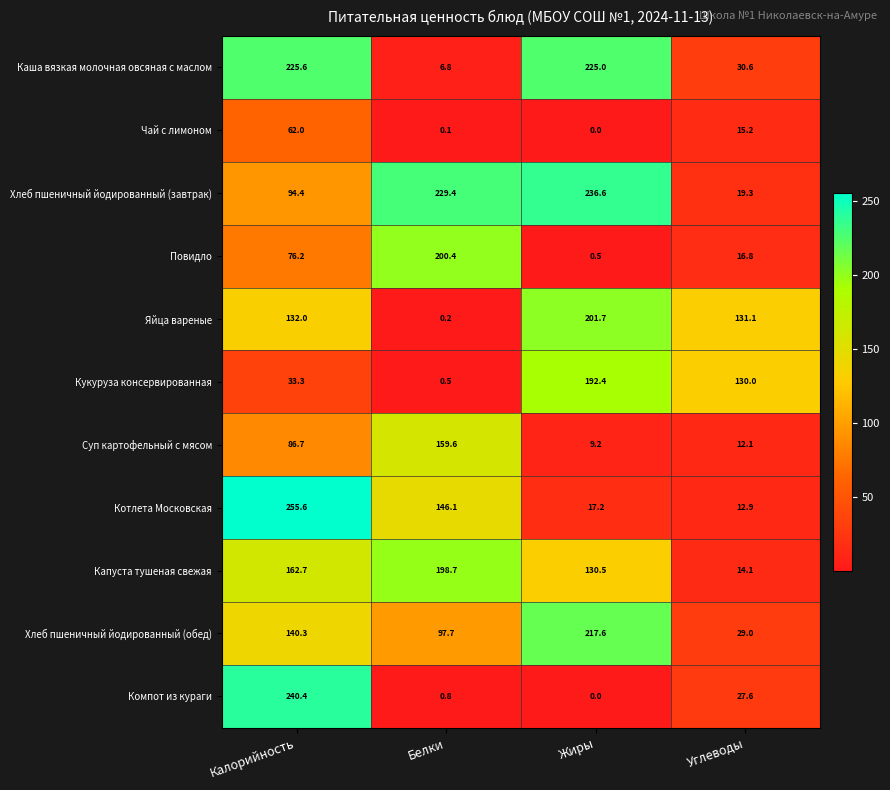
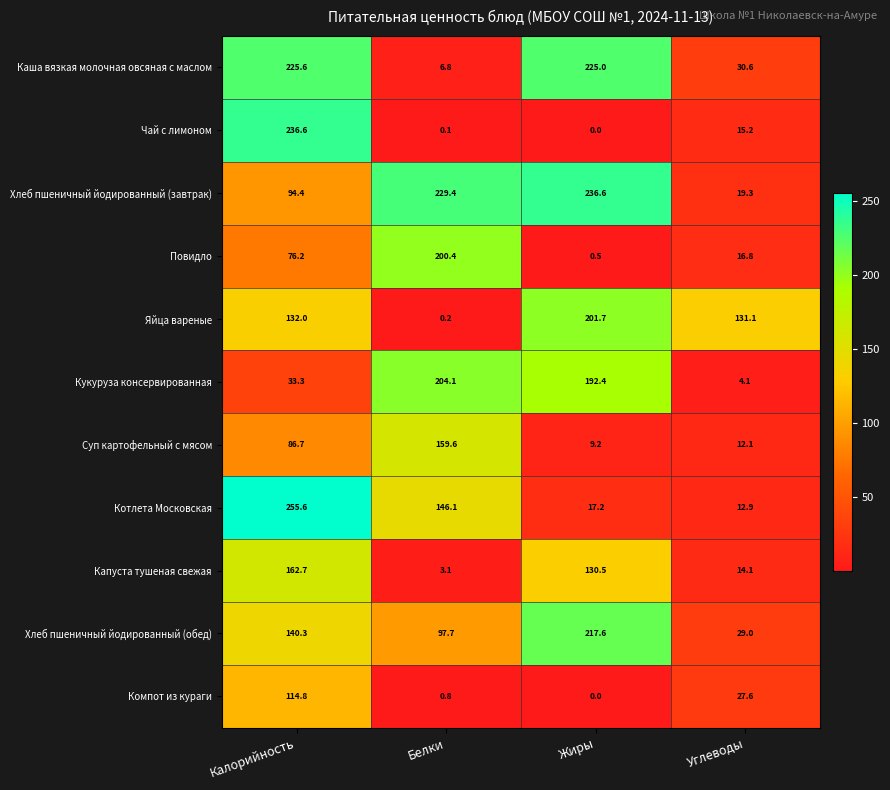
Чай с лимоном, Калорийность: 62.0 -> 236.6
Кукуруза консервированная, Белки: 0.5 -> 204.1
Кукуруза консервированная, Углеводы: 130.0 -> 4.1
Капуста тушеная свежая, Белки: 198.7 -> 3.1
Компот из кураги, Калорийность: 240.4 -> 114.8
